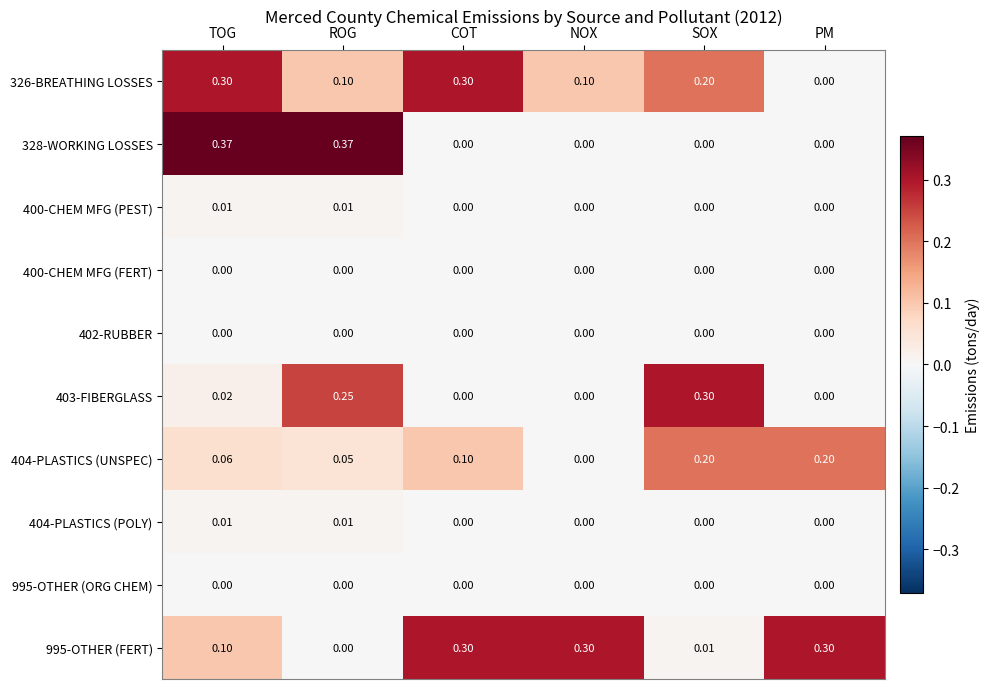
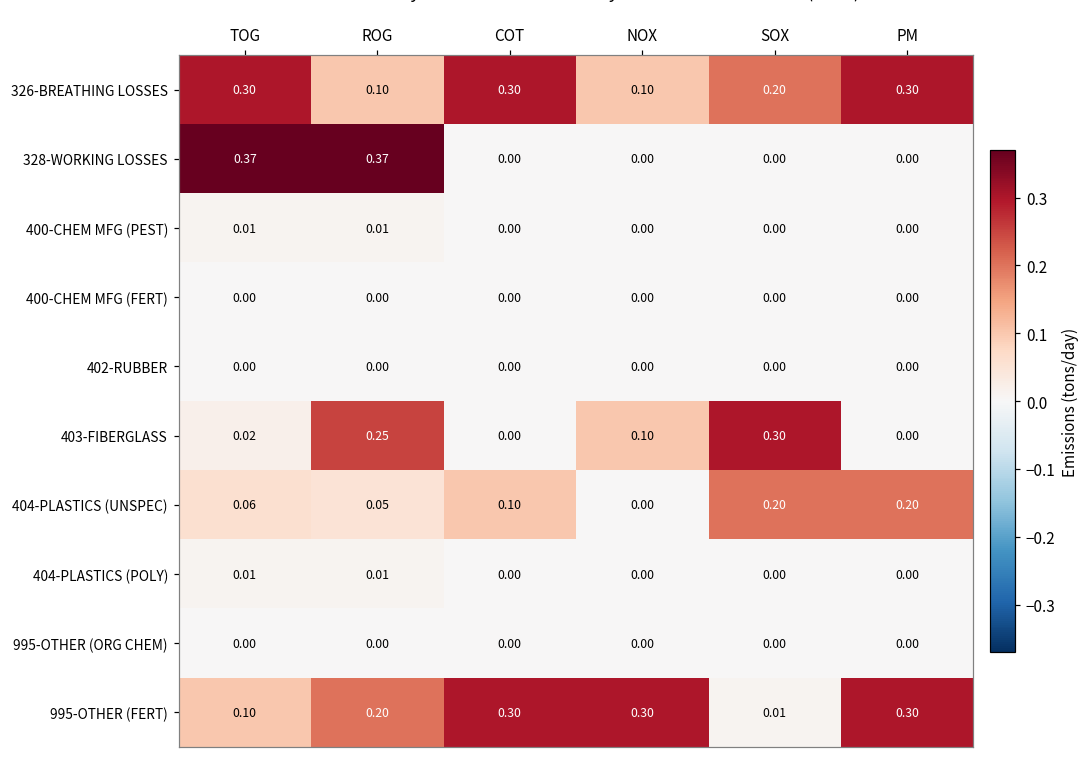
326-BREATHING LOSSES, PM: 0.00 -> 0.30
403-FIBERGLASS, NOX: 0.00 -> 0.10
995-OTHER (FERT), ROG: 0.00 -> 0.20
